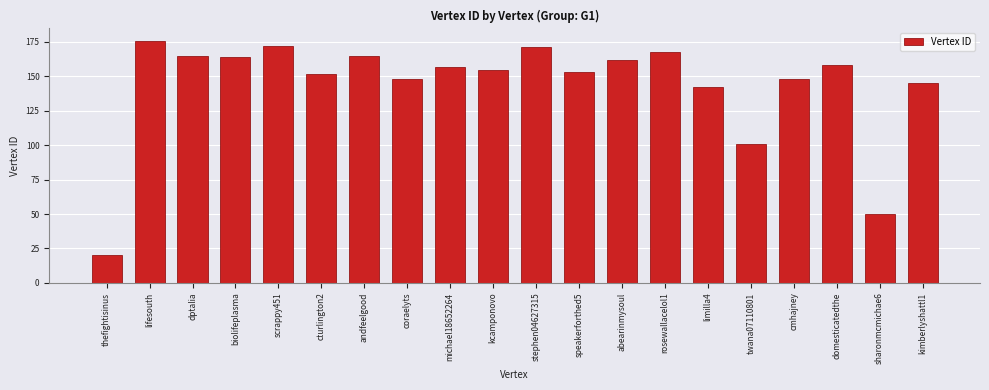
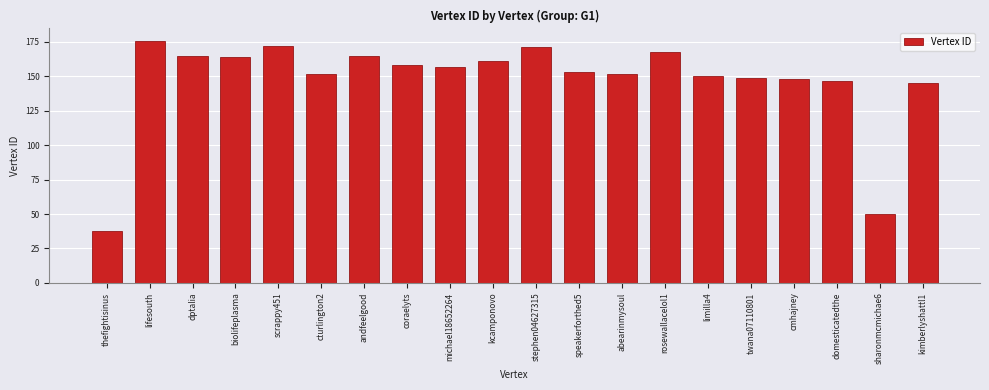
thefightisinus: 20 -> 38
coraelyts: 148 -> 158
kcamponovo: 155 -> 161
abearinmysoul: 162 -> 152
limilla4: 142 -> 150
twana07110801: 101 -> 149
domesticatedthe: 158 -> 147
